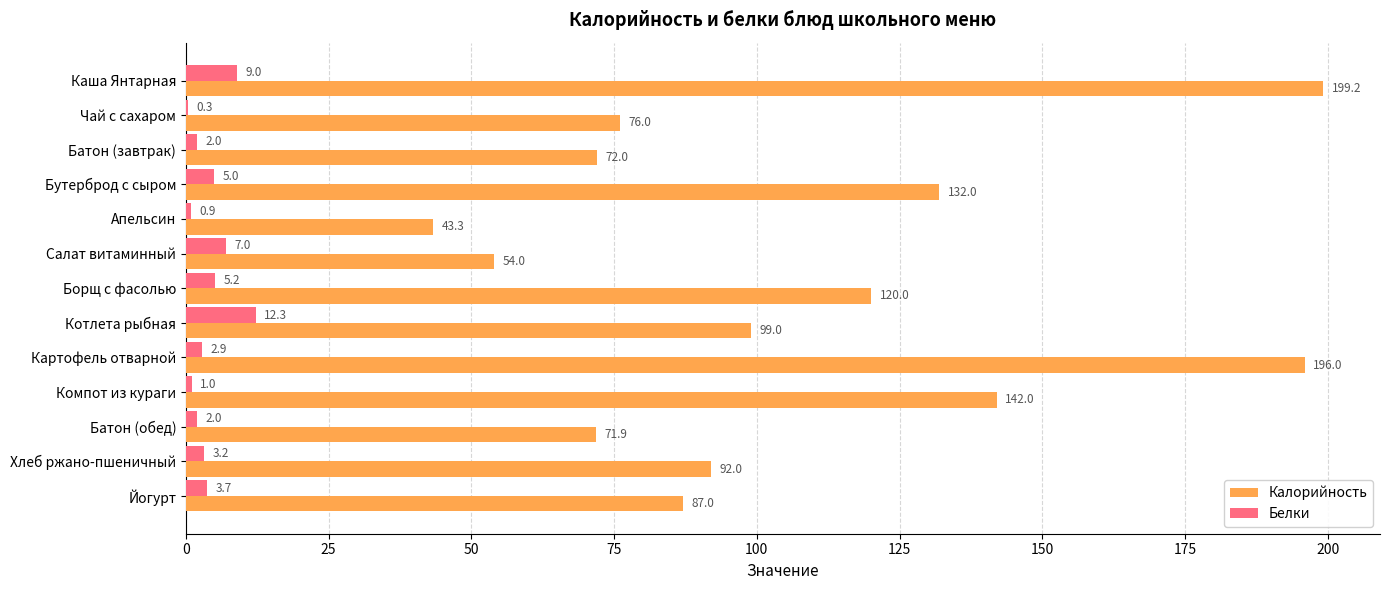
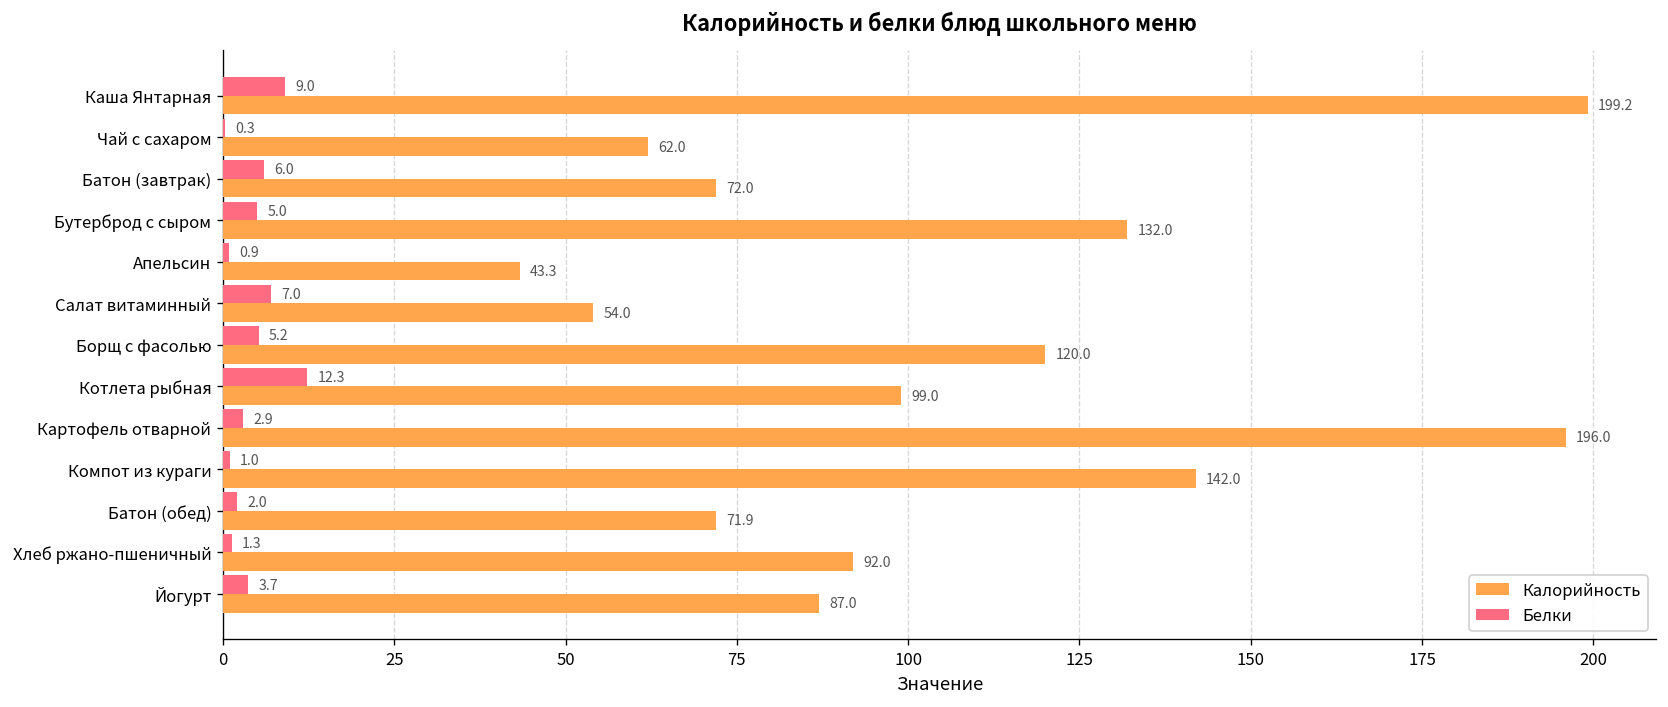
Калорийность, Чай с сахаром: 76.0 -> 62.0
Белки, Батон (завтрак): 2.0 -> 6.0
Белки, Хлеб ржано-пшеничный: 3.2 -> 1.3
